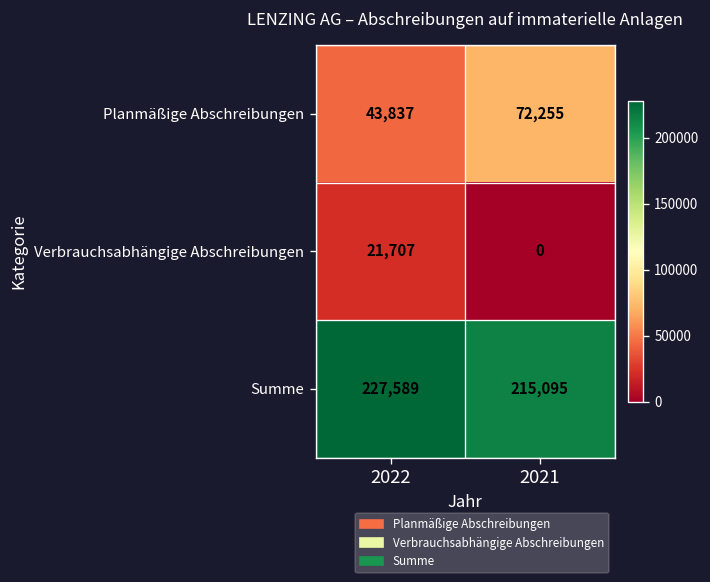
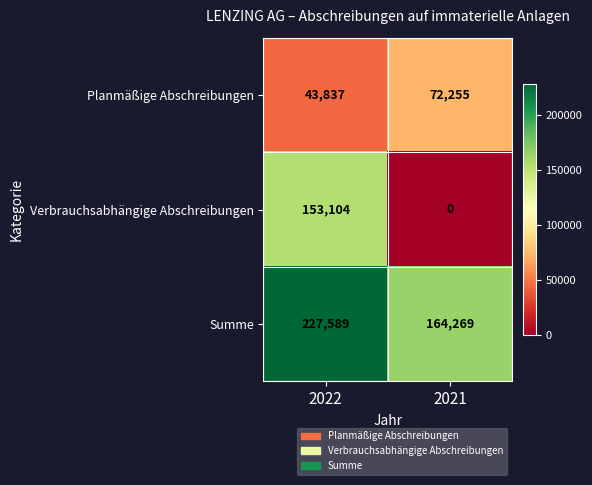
Verbrauchsabhängige Abschreibungen, 2022: 21,707 -> 153,104
Summe, 2021: 215,095 -> 164,269
